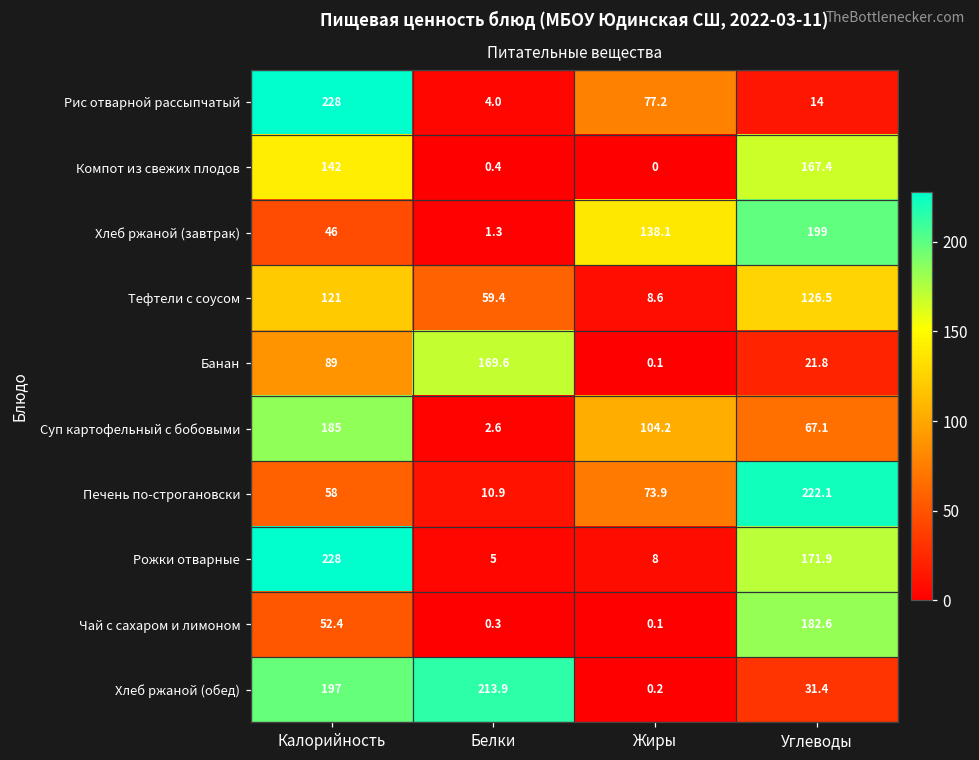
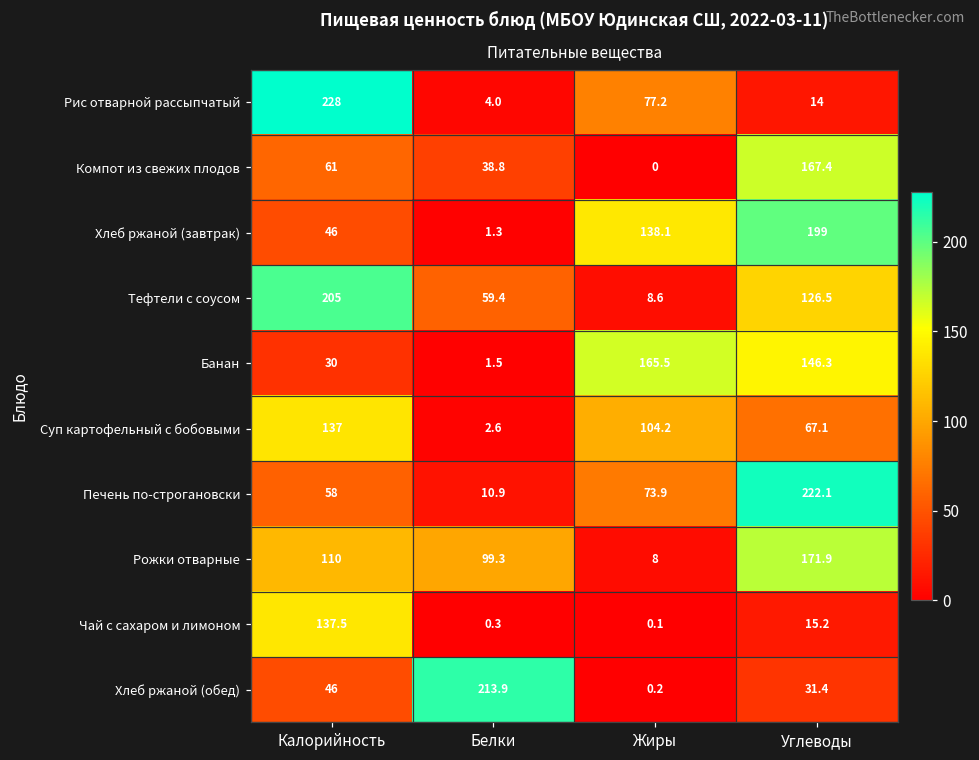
Компот из свежих плодов, Калорийность: 142 -> 61
Компот из свежих плодов, Белки: 0.4 -> 38.8
Тефтели с соусом, Калорийность: 121 -> 205
Банан, Калорийность: 89 -> 30
Банан, Белки: 169.6 -> 1.5
Банан, Жиры: 0.1 -> 165.5
Банан, Углеводы: 21.8 -> 146.3
Суп картофельный с бобовыми, Калорийность: 185 -> 137
Рожки отварные, Калорийность: 228 -> 110
Рожки отварные, Белки: 5 -> 99.3
Чай с сахаром и лимоном, Калорийность: 52.4 -> 137.5
Чай с сахаром и лимоном, Углеводы: 182.6 -> 15.2
Хлеб ржаной (обед), Калорийность: 197 -> 46
